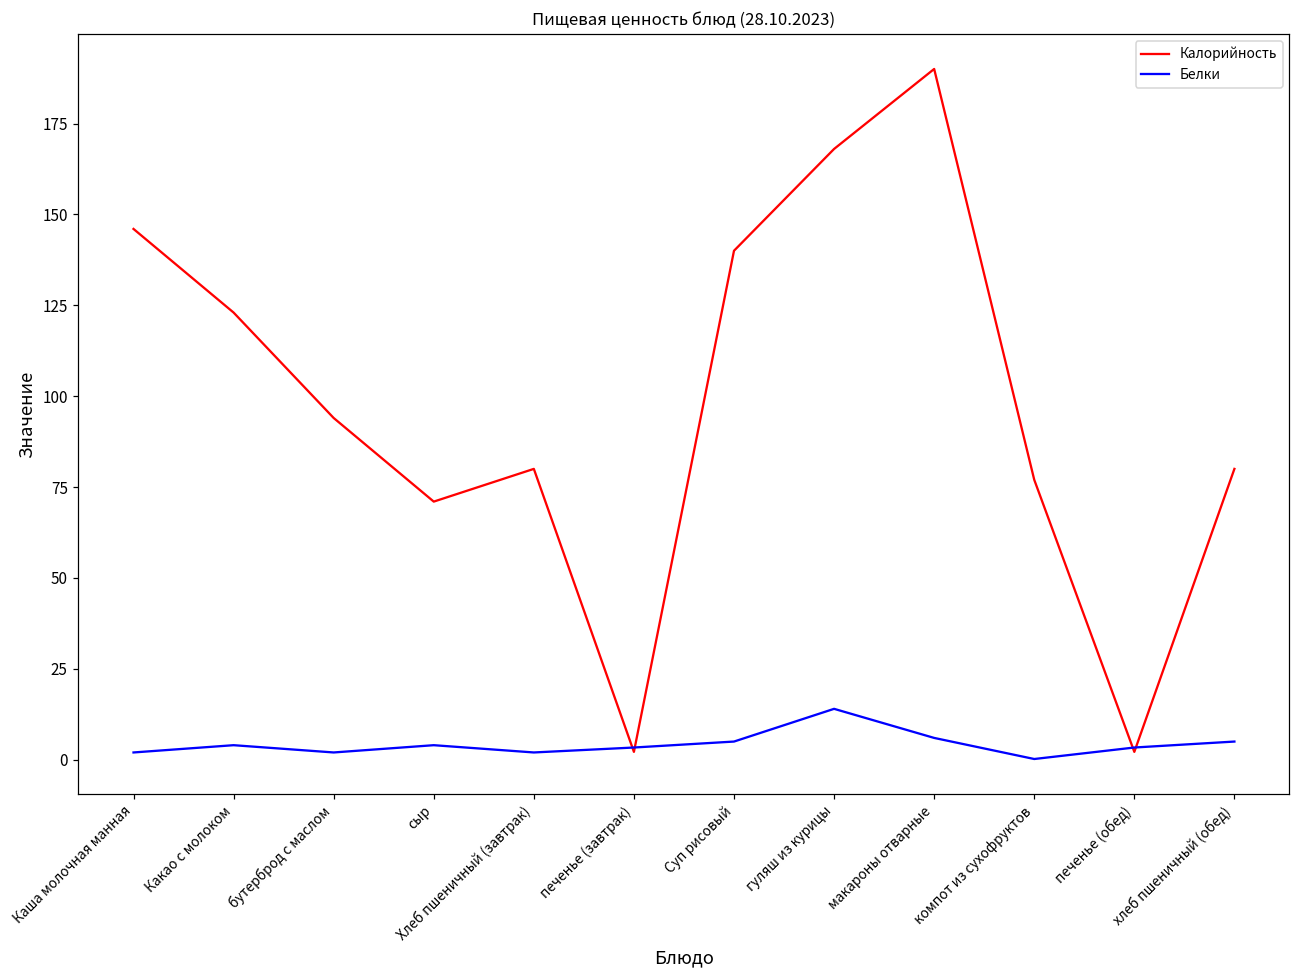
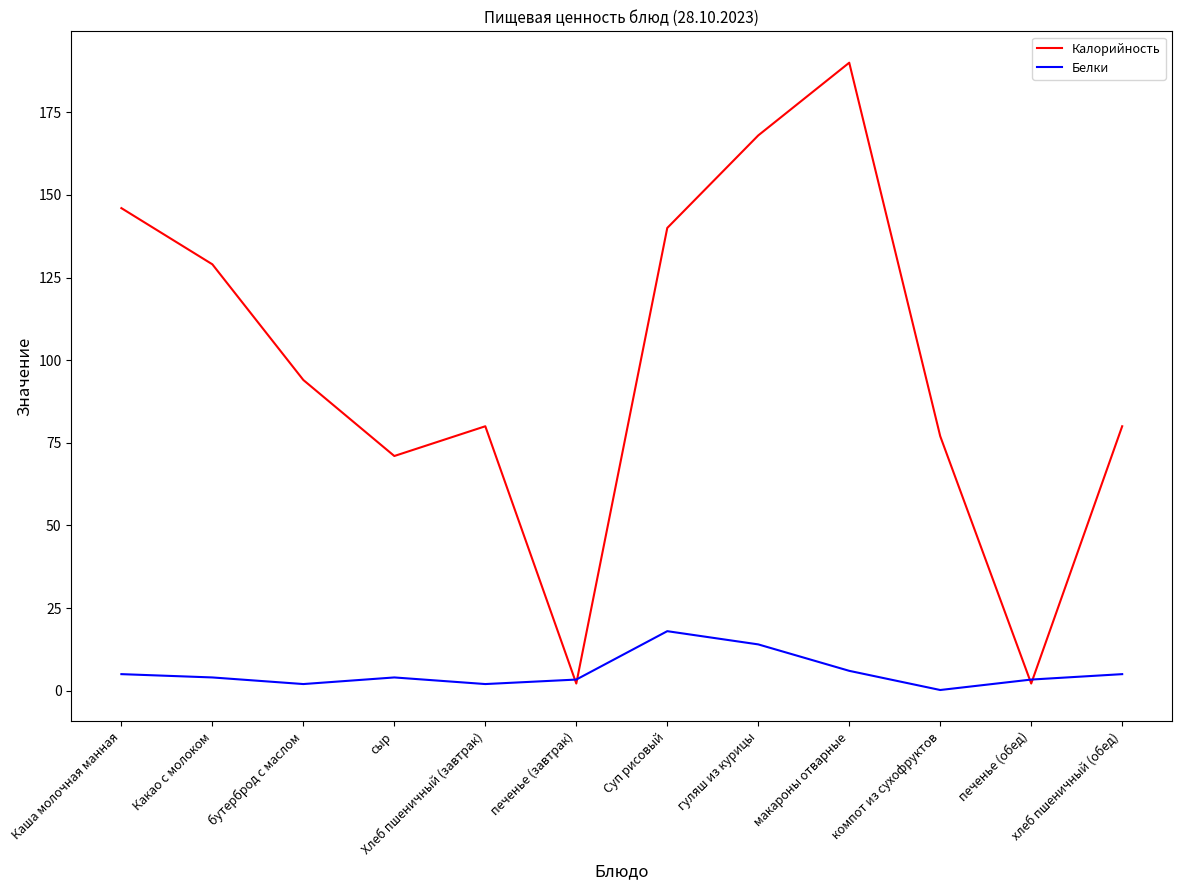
Белки, Каша молочная манная: 2 -> 5
Калорийность, Какао с молоком: 123 -> 129
Белки, Суп рисовый: 5 -> 18
